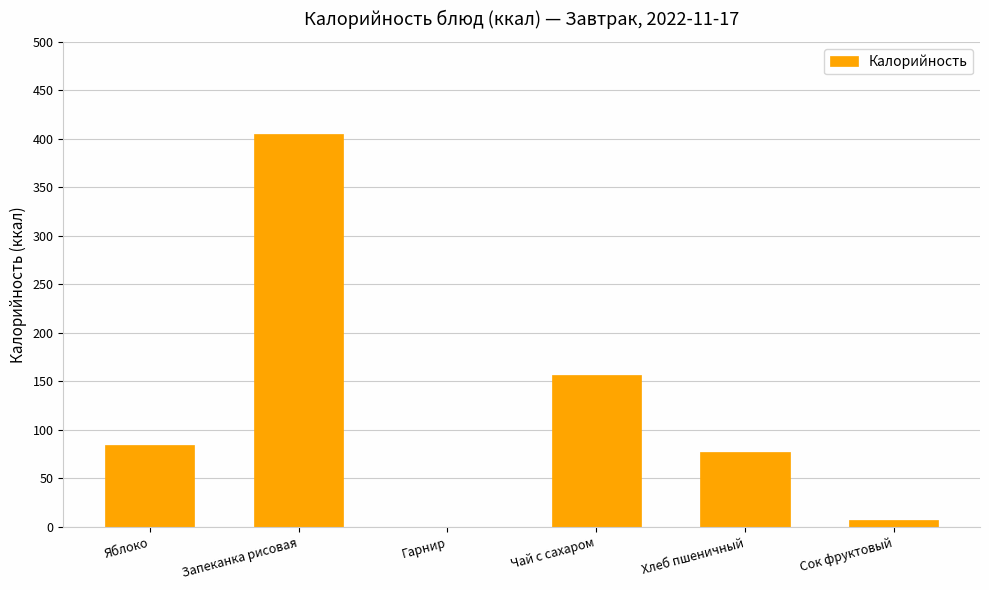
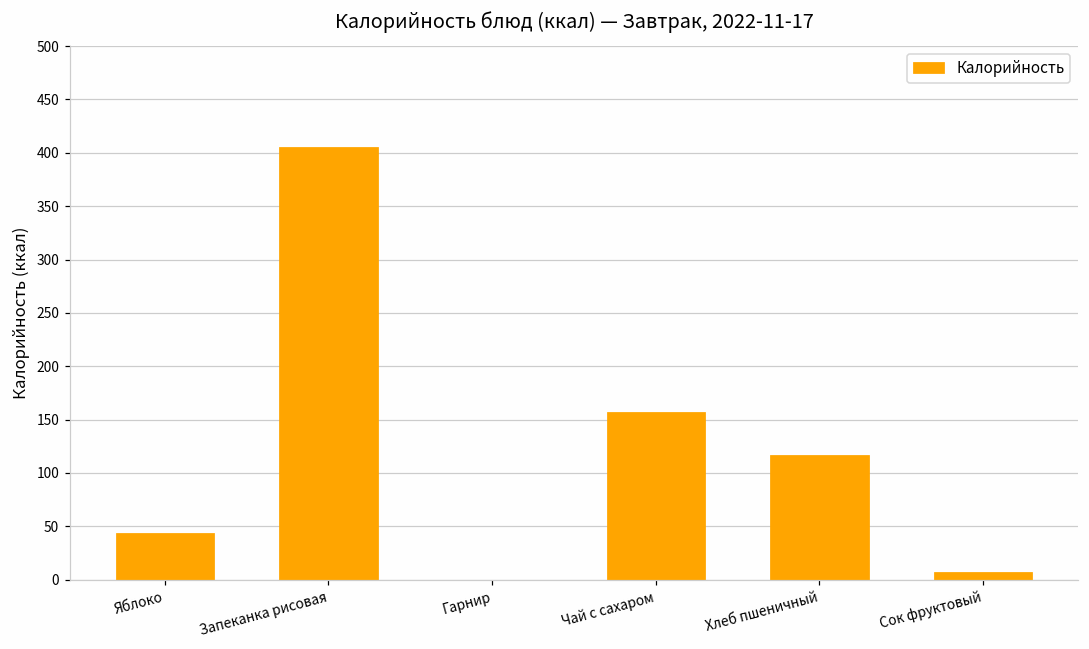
Яблоко: 80 -> 40
Хлеб пшеничный: 80 -> 120
